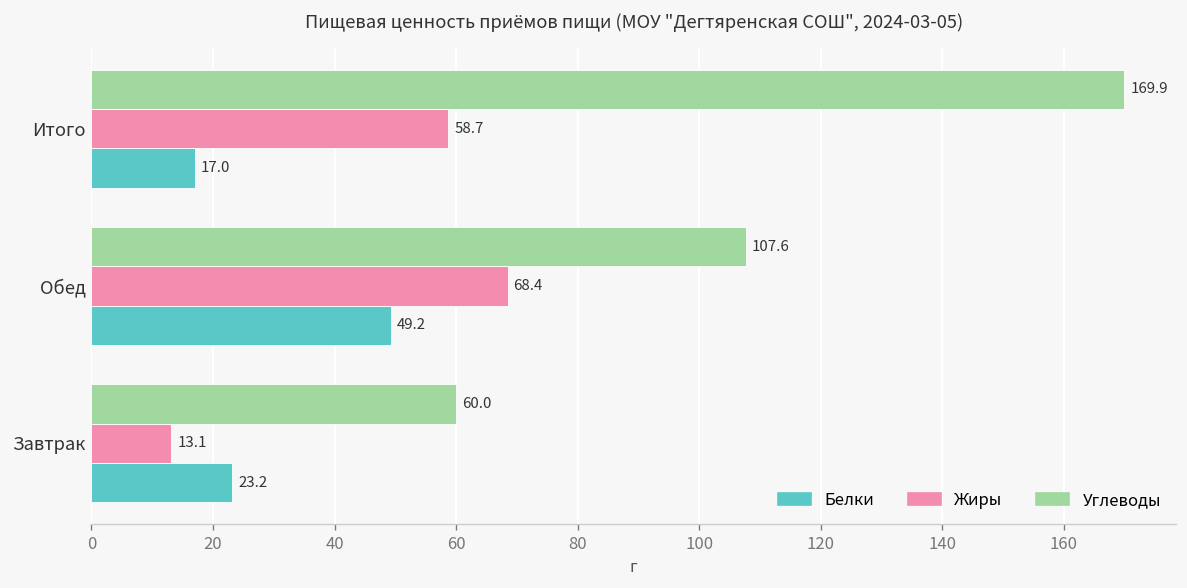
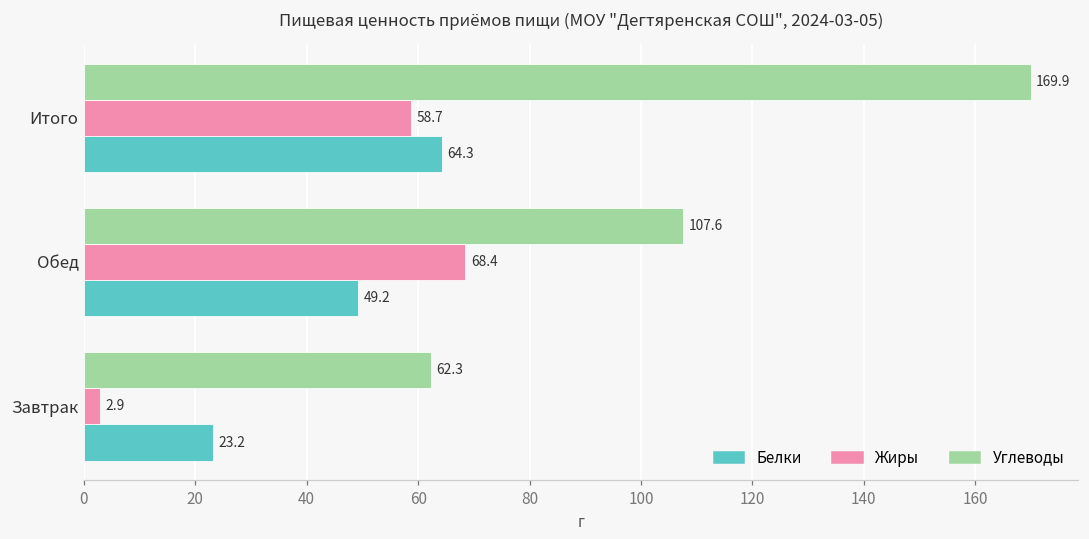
Белки, Итого: 17.0 -> 64.3
Углеводы, Завтрак: 60.0 -> 62.3
Жиры, Завтрак: 13.1 -> 2.9
